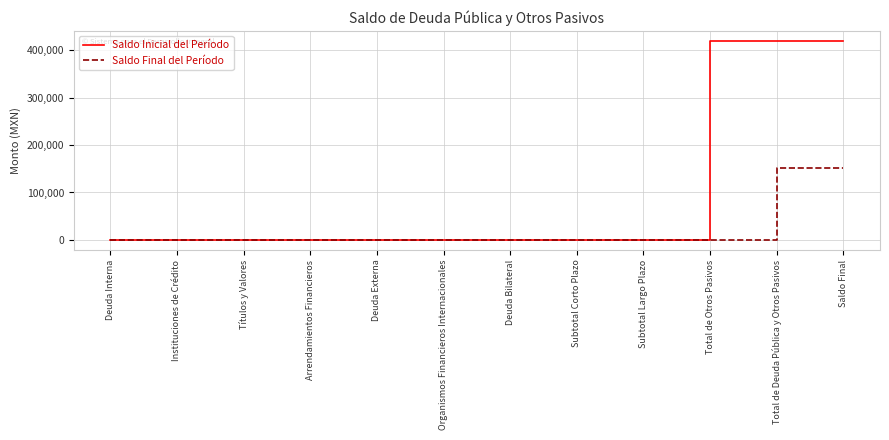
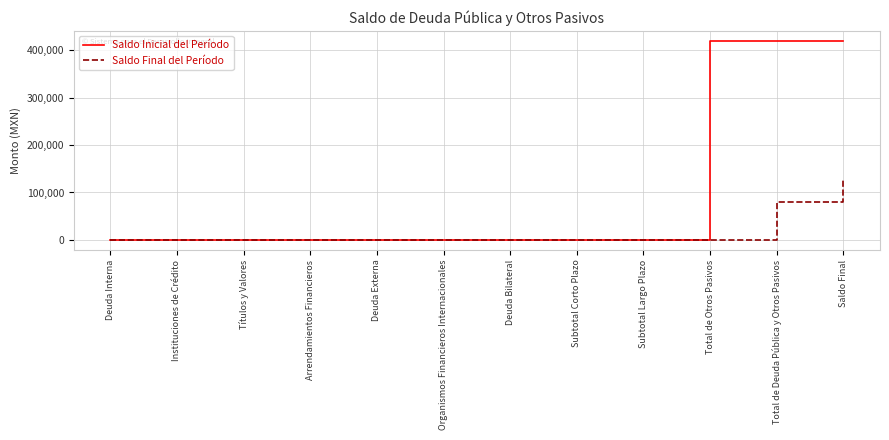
Saldo Final del Período, Total de Deuda Pública y Otros Pasivos: 150,000 -> 80,000
Saldo Final del Período, Saldo Final: 150,000 -> 130,000
